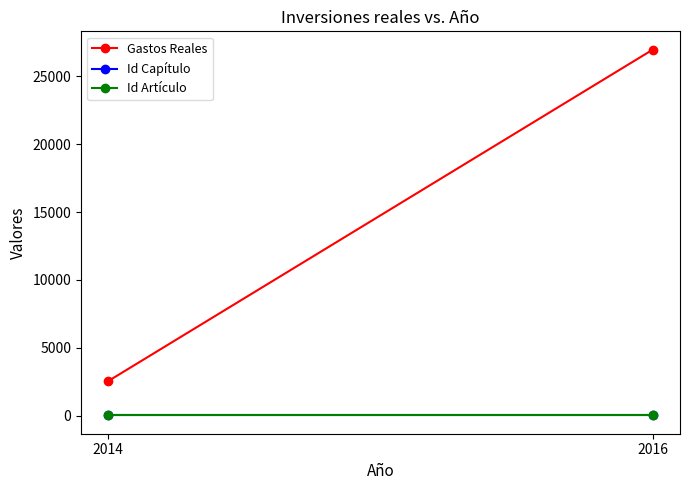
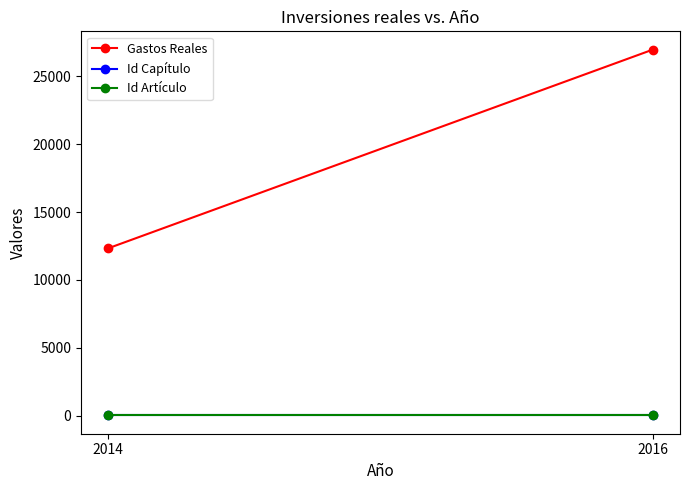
Gastos Reales, 2014: 2500 -> 12300
